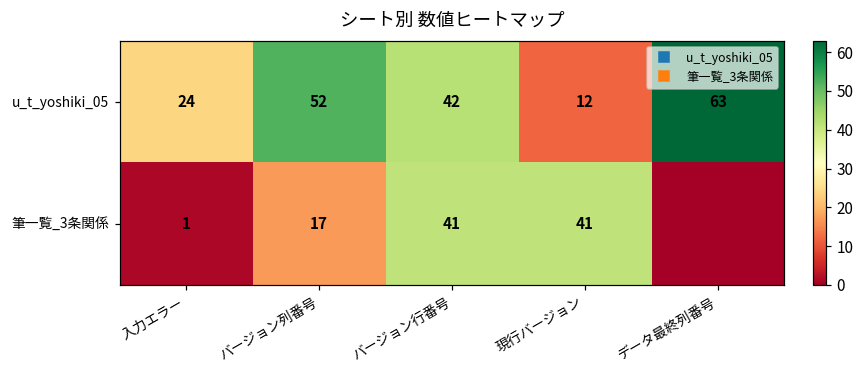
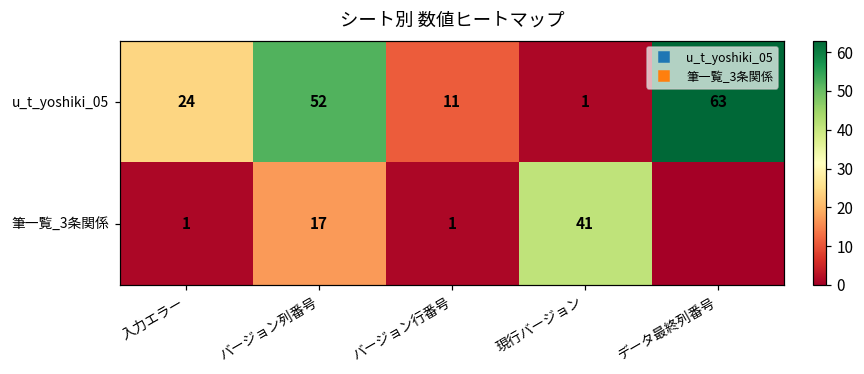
u_t_yoshiki_05, バージョン行番号: 42 -> 11
u_t_yoshiki_05, 現行バージョン: 12 -> 1
筆一覧_3条関係, バージョン行番号: 41 -> 1
